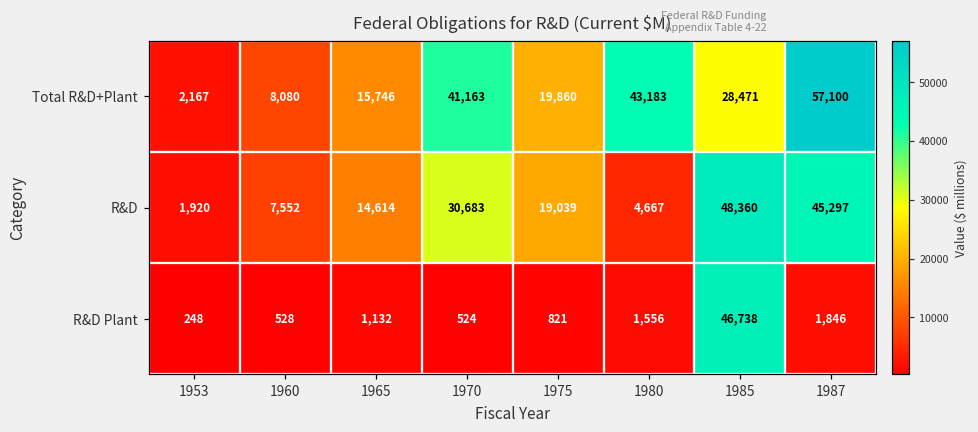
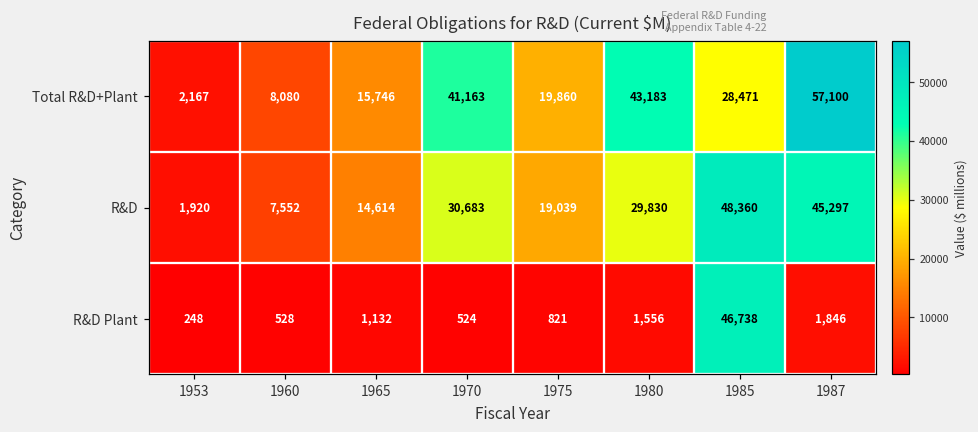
R&D, 1980: 4,667 -> 29,830
